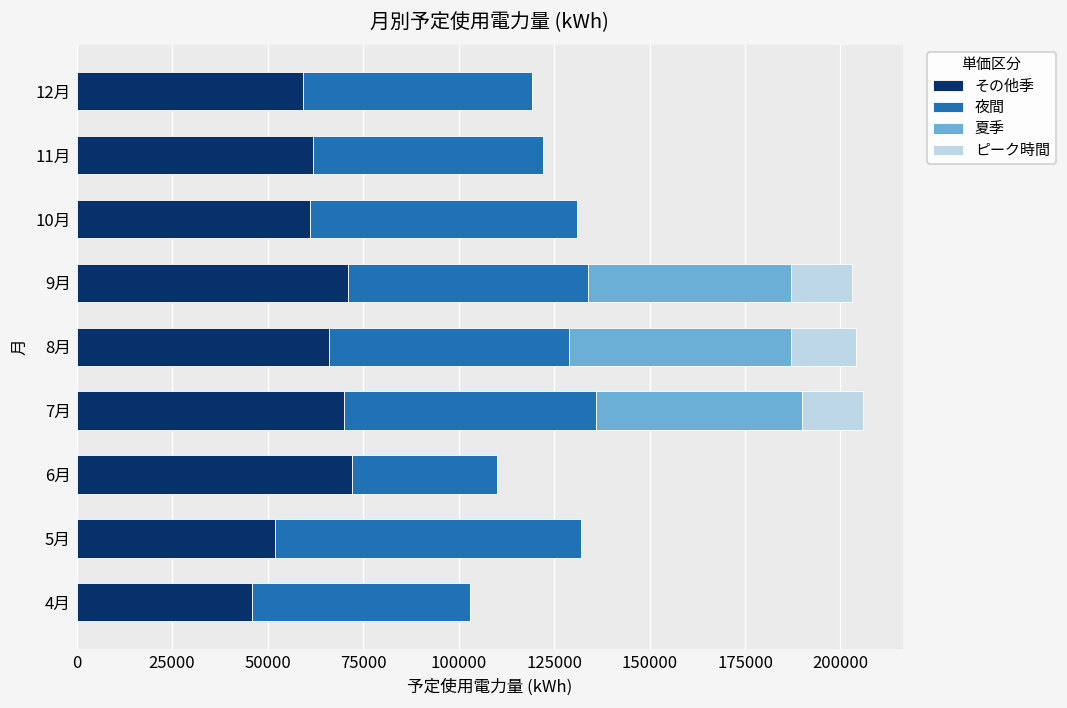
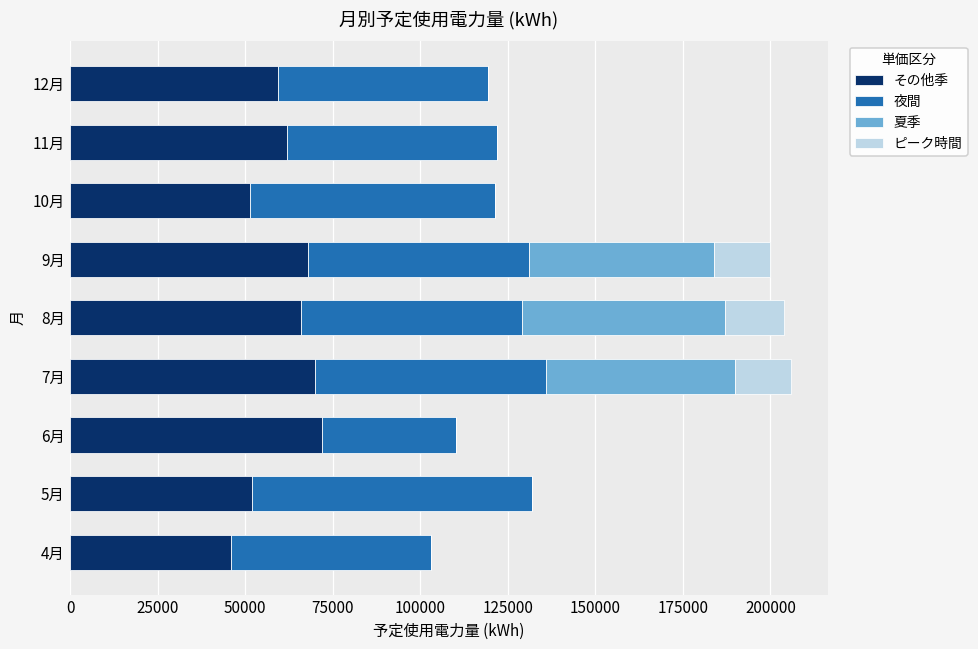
その他季, 10月: 61000 -> 51000
その他季, 9月: 71000 -> 68000
